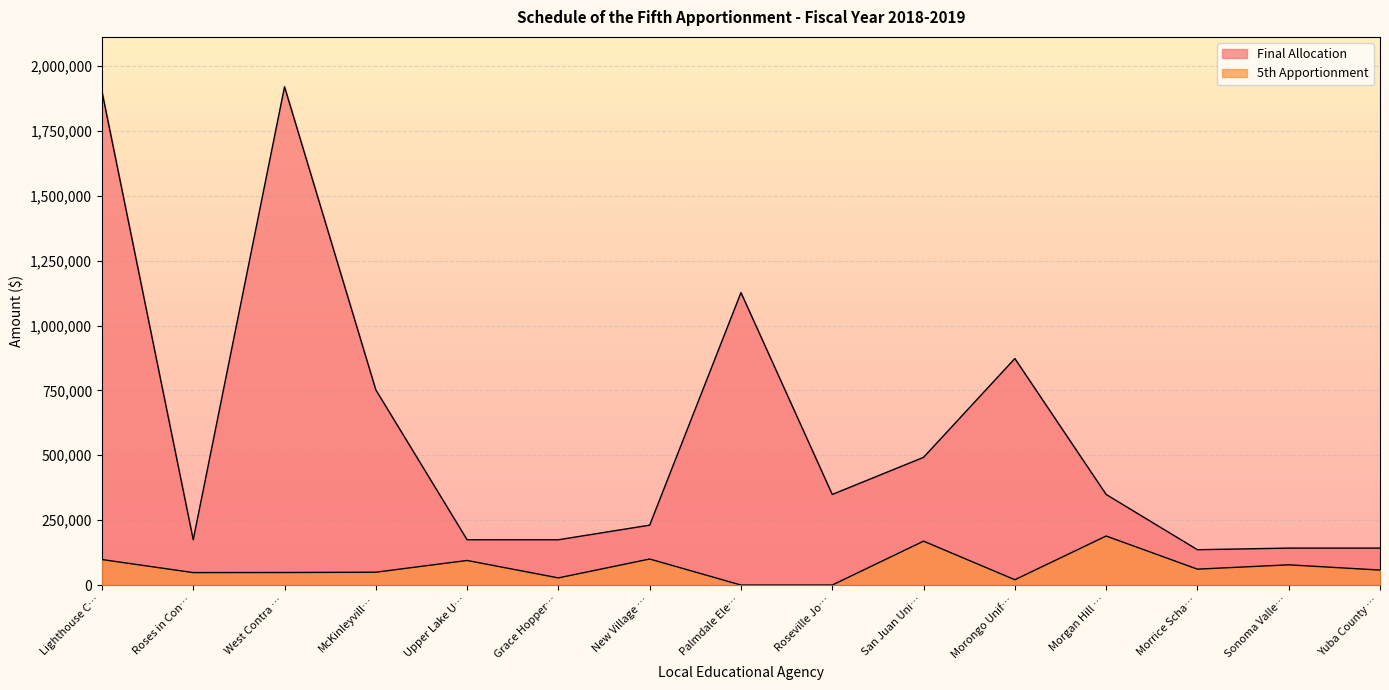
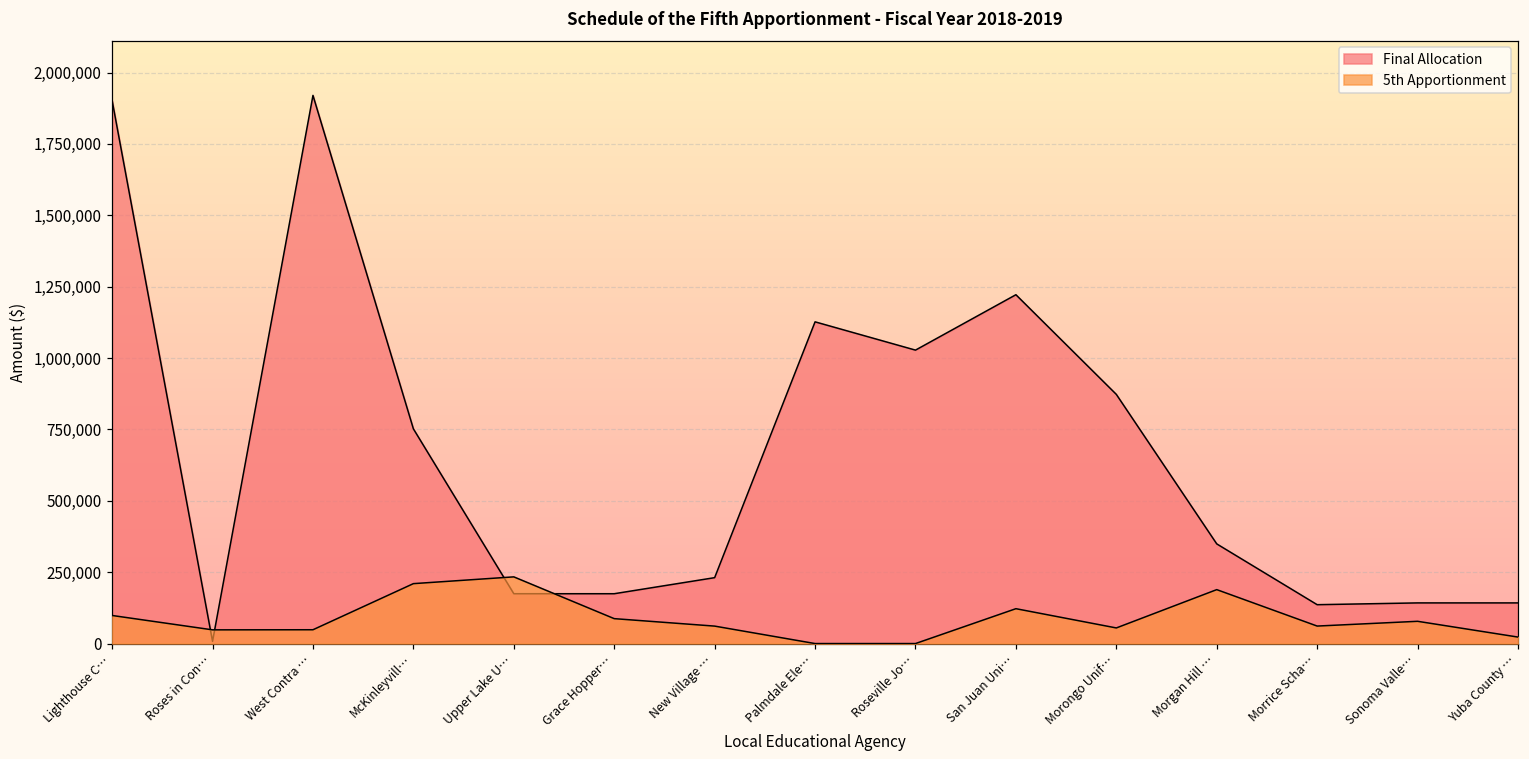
Final Allocation, Roses in Con…: 170,000 -> 10,000
5th Apportionment, McKinleyvill…: 50,000 -> 210,000
5th Apportionment, Upper Lake U…: 90,000 -> 230,000
5th Apportionment, Grace Hopper…: 30,000 -> 90,000
5th Apportionment, New Village …: 100,000 -> 60,000
Final Allocation, Roseville Jo…: 350,000 -> 1,030,000
Final Allocation, San Juan Uni…: 490,000 -> 1,220,000
5th Apportionment, San Juan Uni…: 170,000 -> 120,000
5th Apportionment, Morongo Unif…: 20,000 -> 50,000
5th Apportionment, Yuba County …: 60,000 -> 20,000
